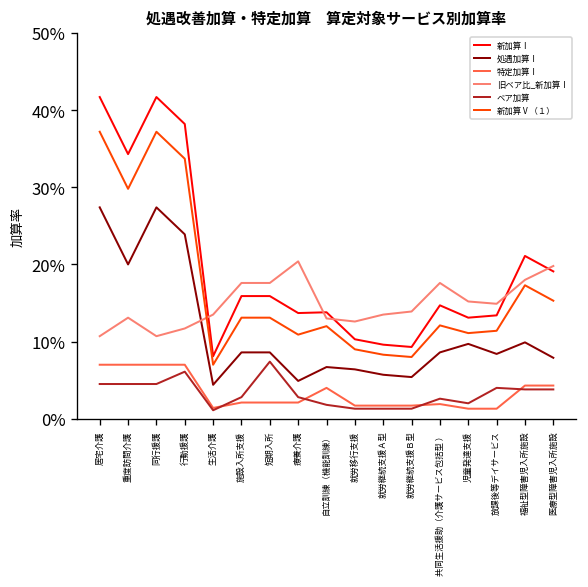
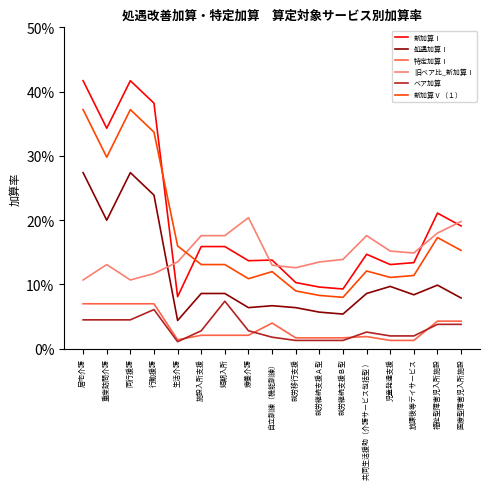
新加算Ⅴ（１）, 生活介護: 7% -> 16%
処遇加算Ⅰ, 療養介護: 5% -> 6%
ベア加算, 放課後等デイサービス: 4% -> 2%
